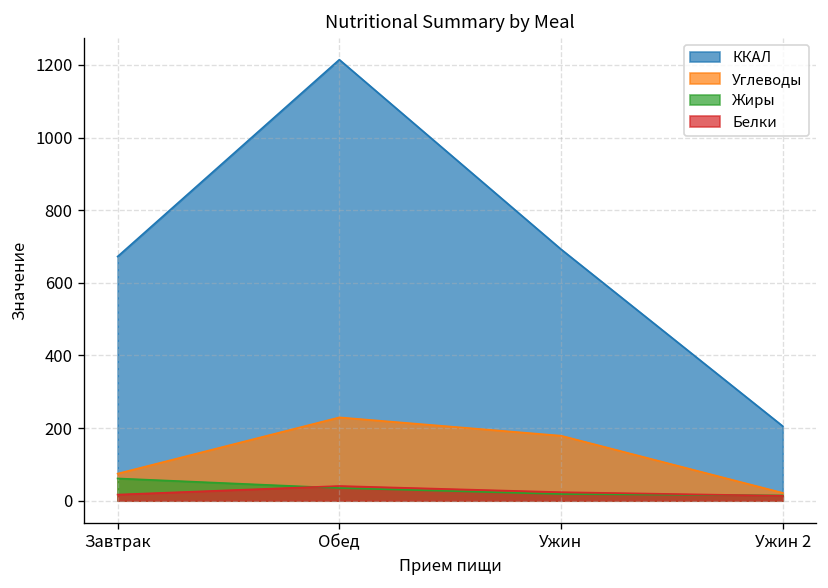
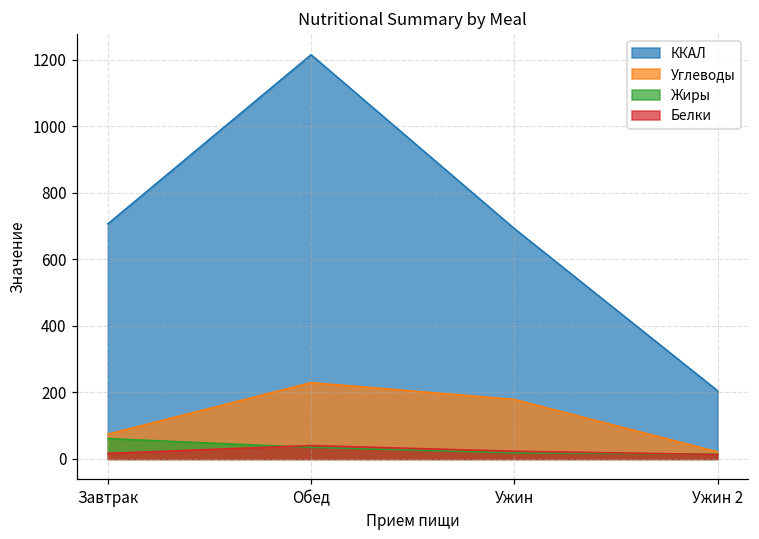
ККАЛ, Завтрак: 670 -> 710
